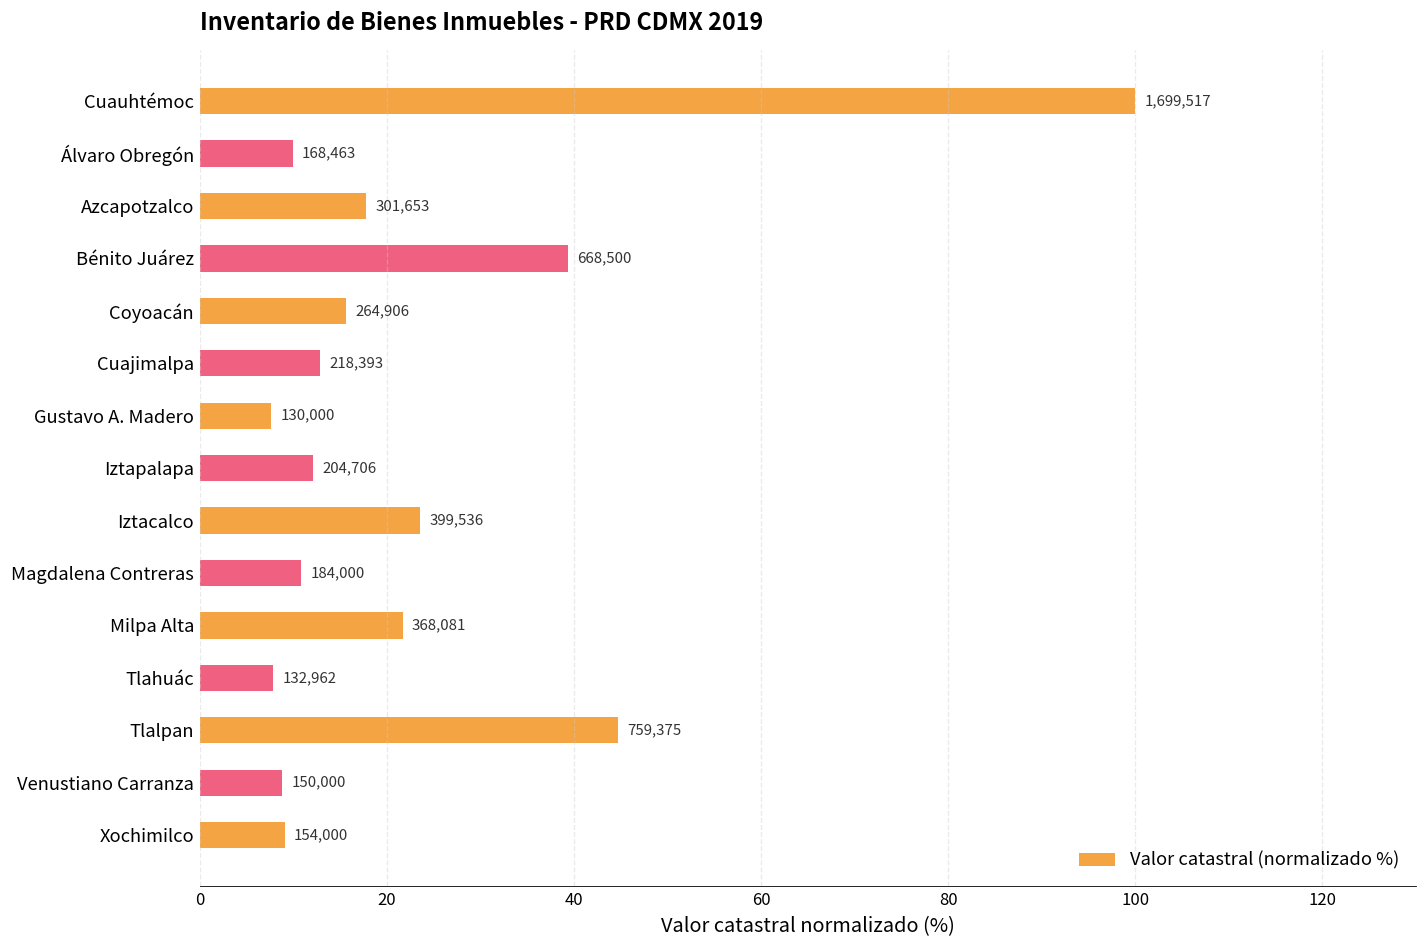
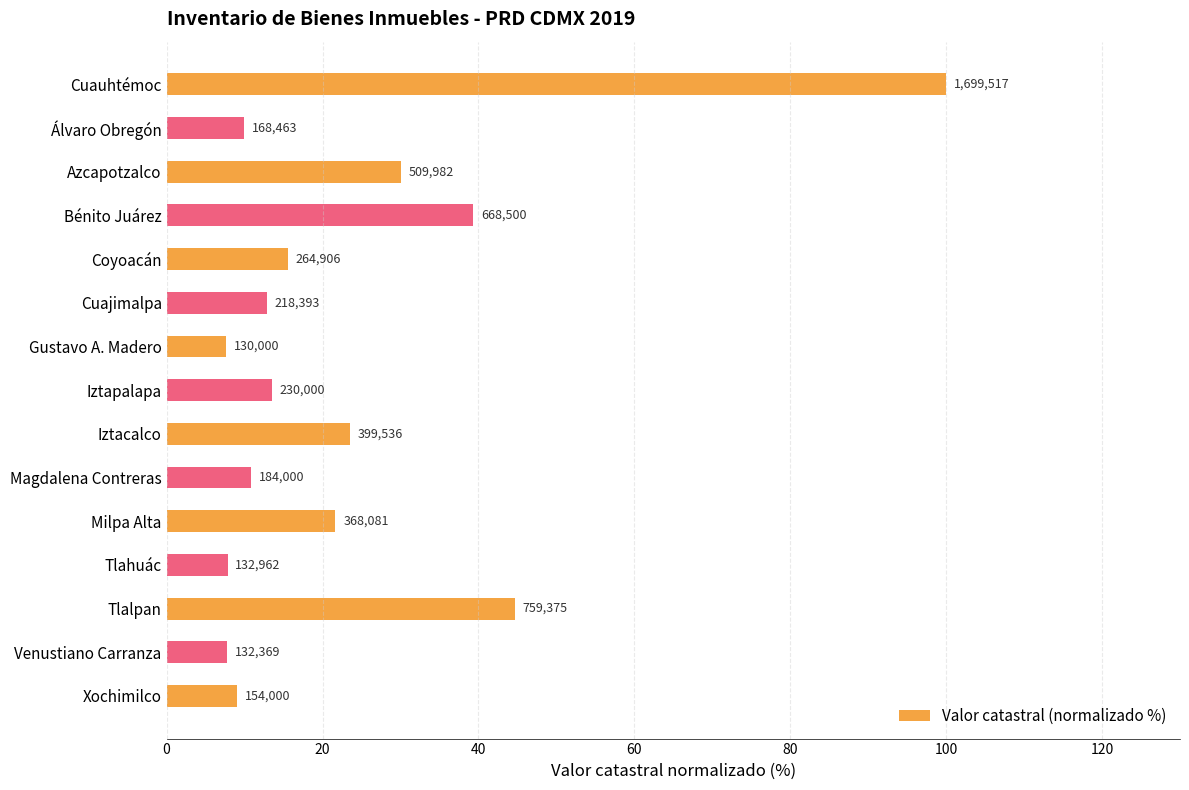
Azcapotzalco: 301,653 -> 509,982
Iztapalapa: 204,706 -> 230,000
Venustiano Carranza: 150,000 -> 132,369
